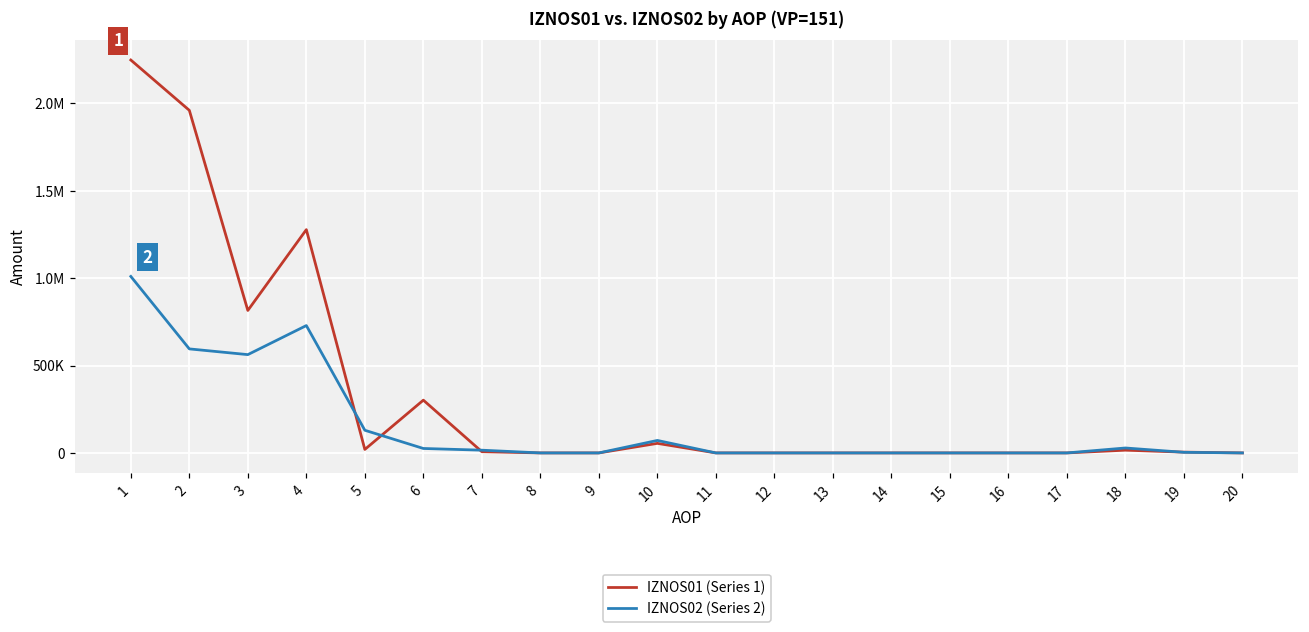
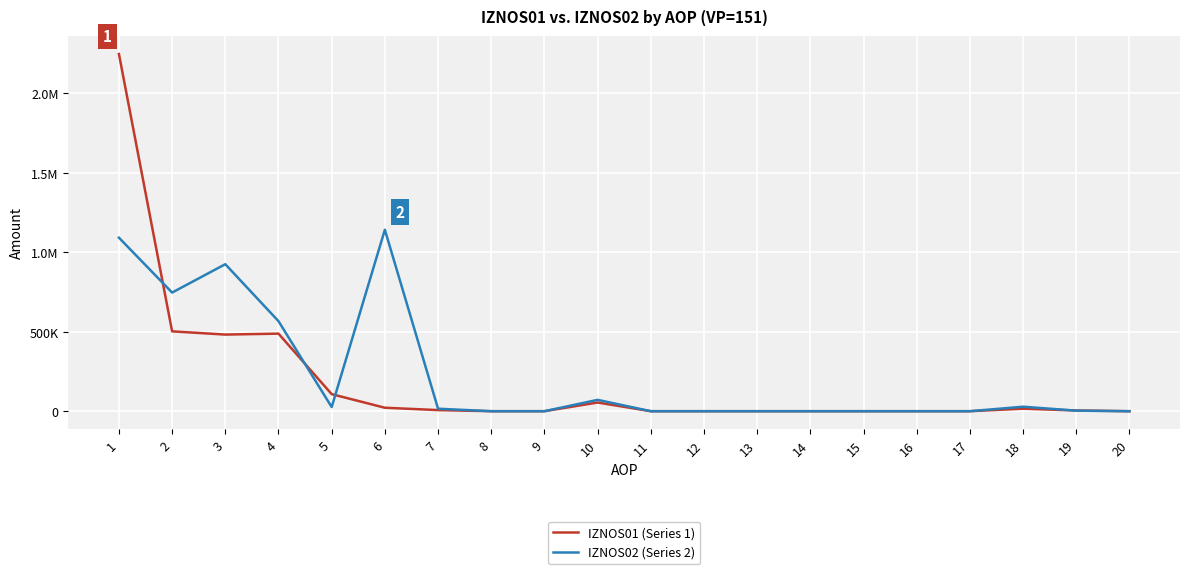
IZNOS02 (Series 2), 1: 1010000 -> 1090000
IZNOS01 (Series 1), 2: 1960000 -> 500000
IZNOS02 (Series 2), 2: 600000 -> 750000
IZNOS01 (Series 1), 3: 820000 -> 480000
IZNOS02 (Series 2), 3: 560000 -> 930000
IZNOS01 (Series 1), 4: 1280000 -> 490000
IZNOS02 (Series 2), 4: 730000 -> 570000
IZNOS01 (Series 1), 5: 20000 -> 110000
IZNOS02 (Series 2), 5: 130000 -> 30000
IZNOS01 (Series 1), 6: 300000 -> 20000
IZNOS02 (Series 2), 6: 30000 -> 1140000
